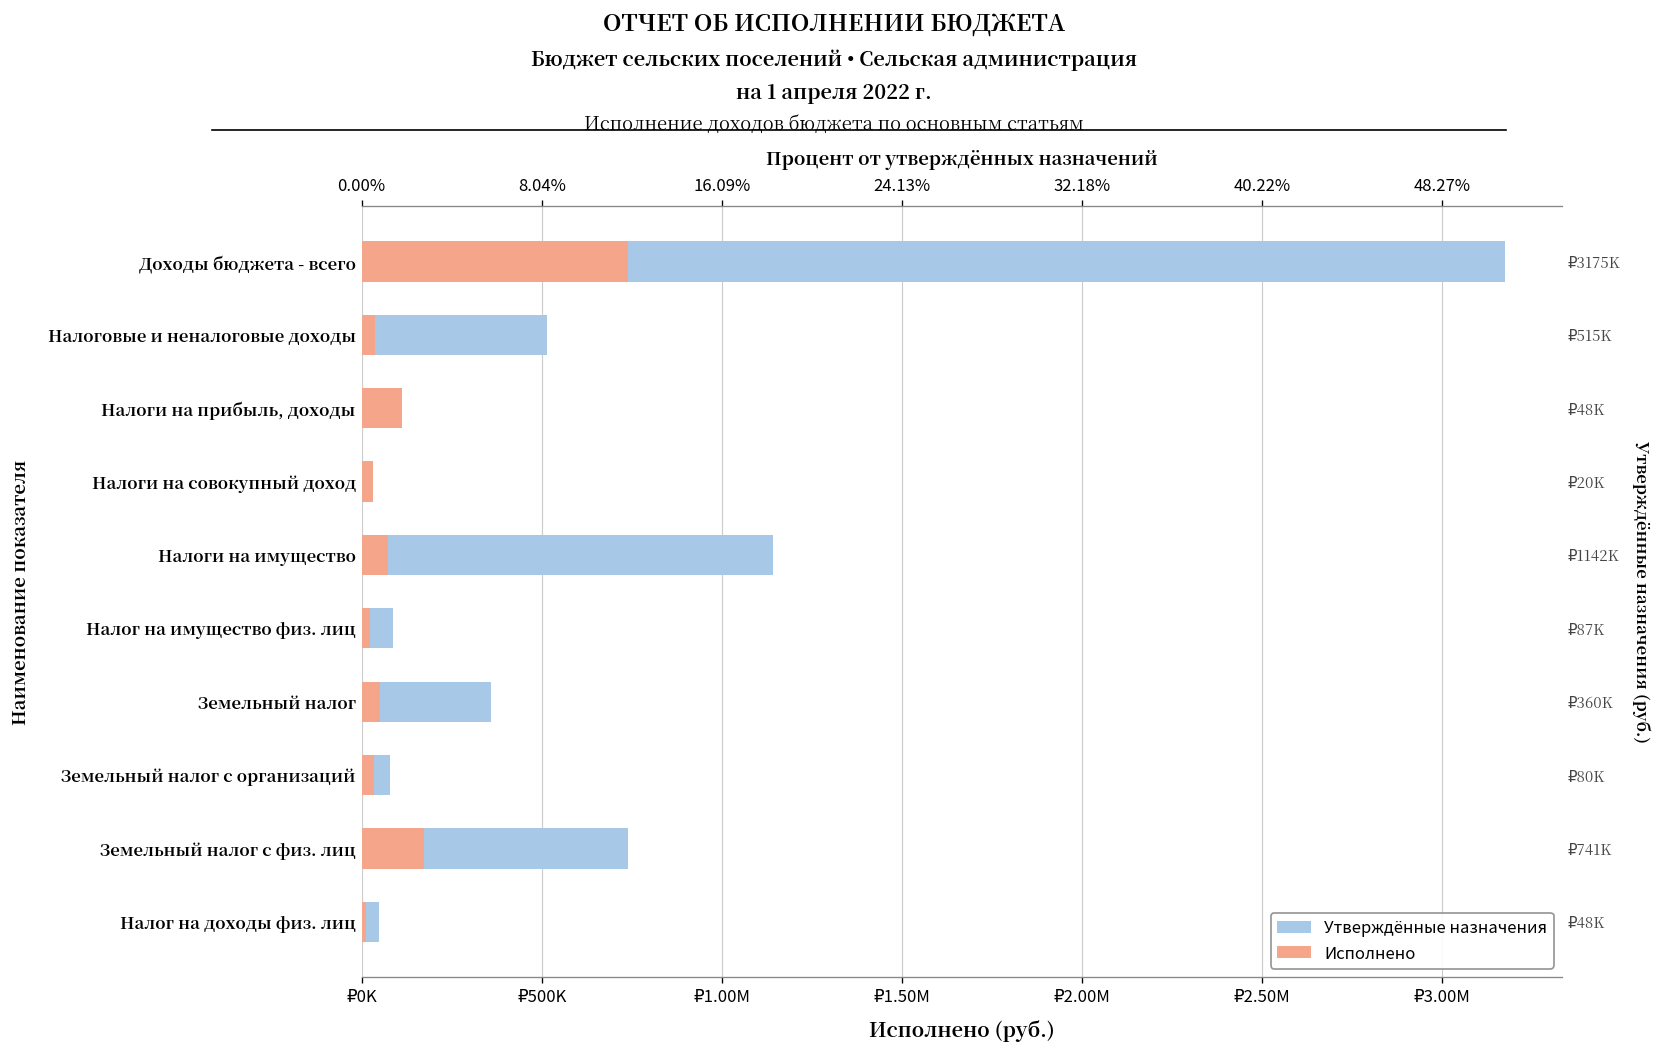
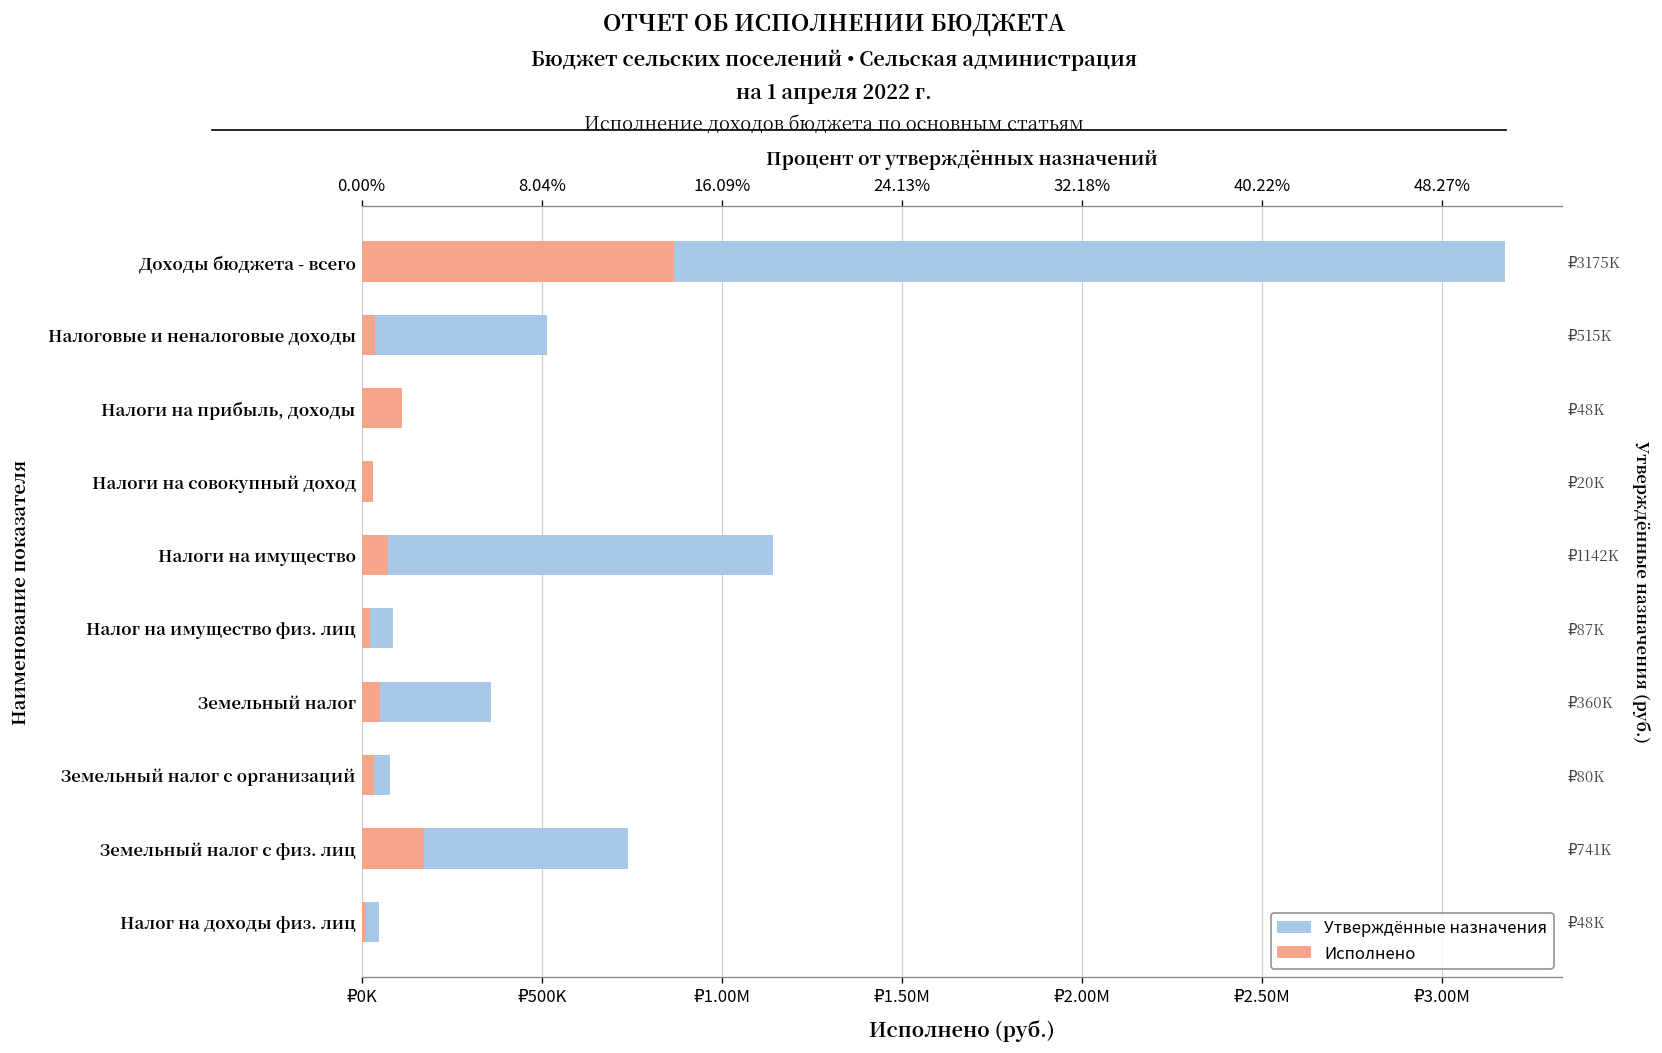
Исполнено, Доходы бюджета - всего: ₽740000 -> ₽870000
